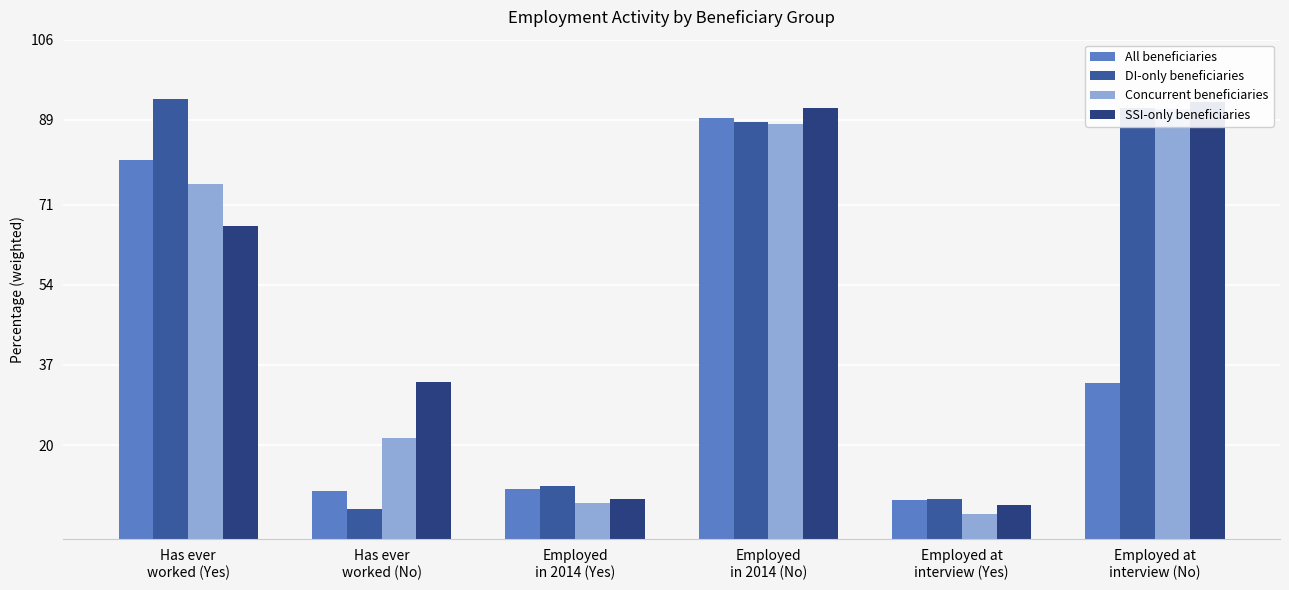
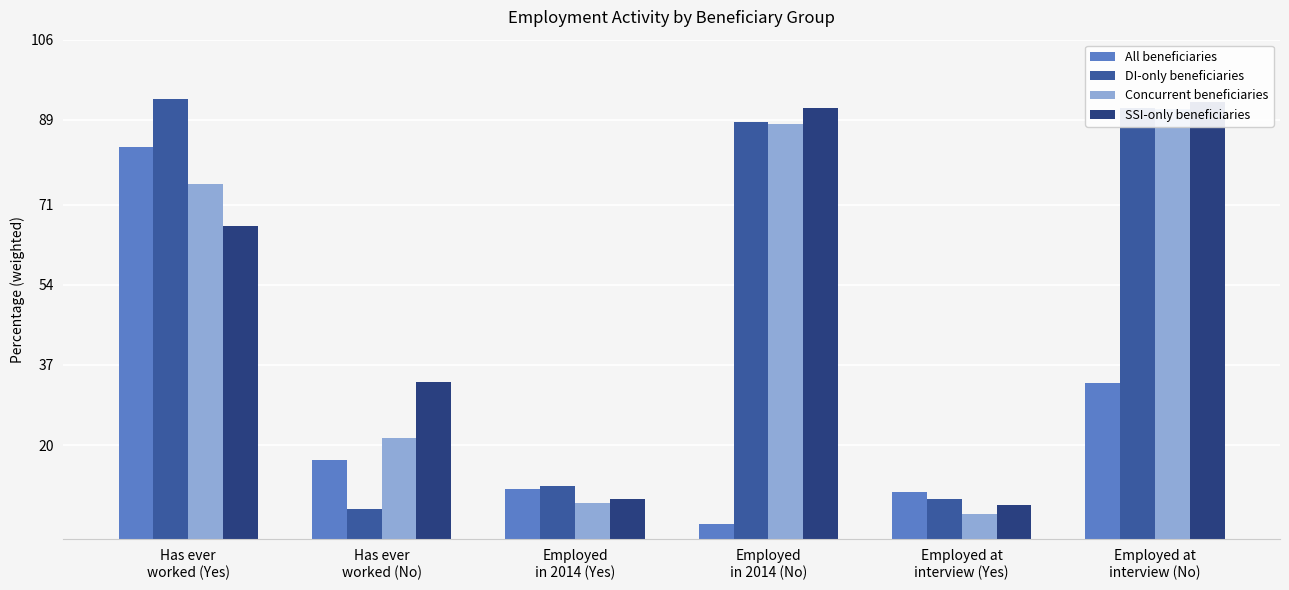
All beneficiaries, Has ever worked (Yes): 80 -> 83
All beneficiaries, Has ever worked (No): 10 -> 17
All beneficiaries, Employed in 2014 (No): 89 -> 3
All beneficiaries, Employed at interview (Yes): 8 -> 10
